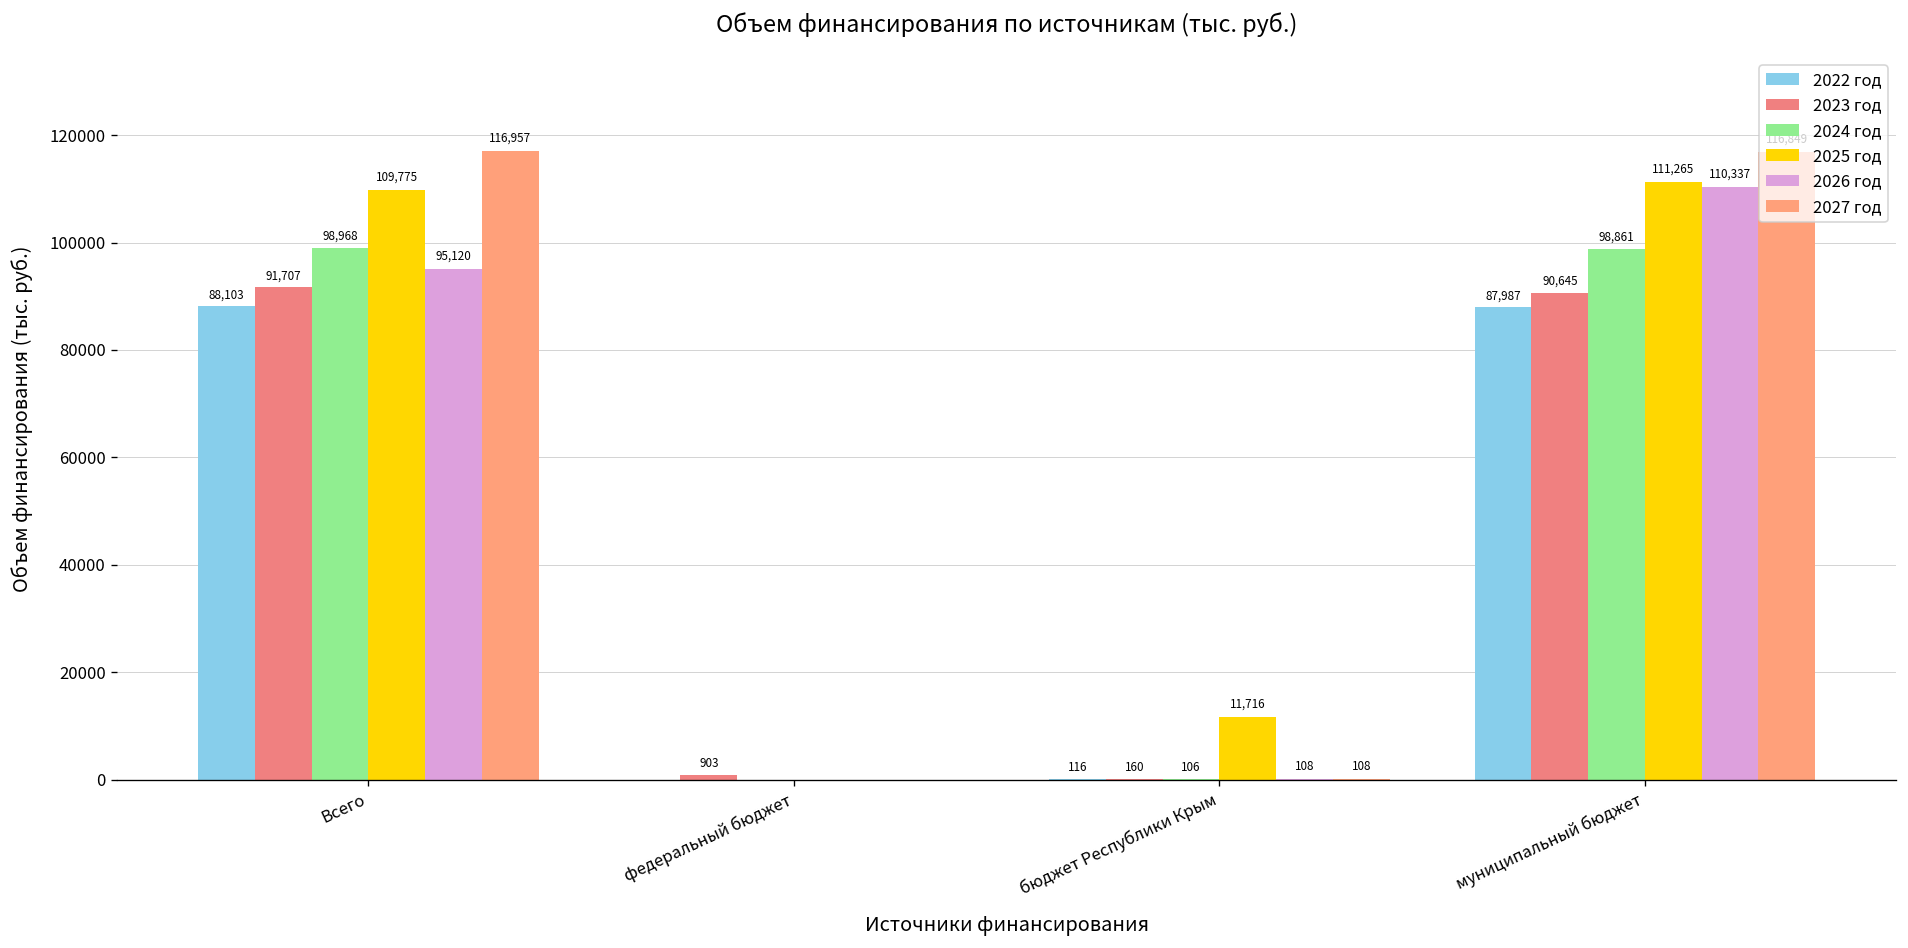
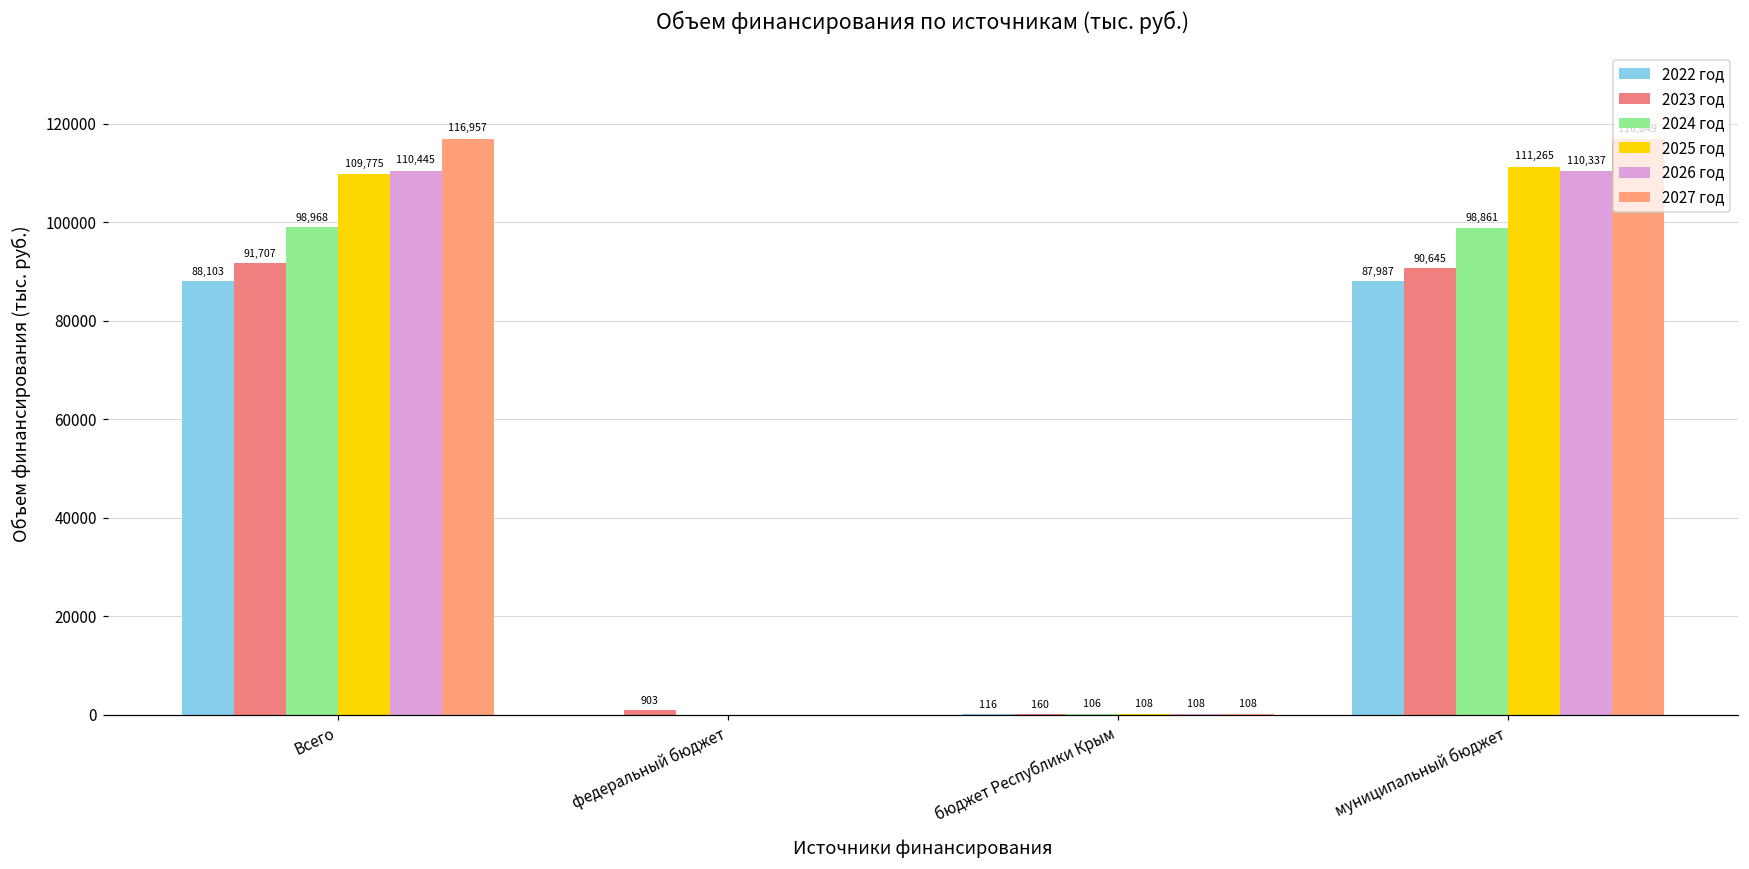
2026 год, Всего: 95,120 -> 110,445
2025 год, бюджет Республики Крым: 11,716 -> 108
